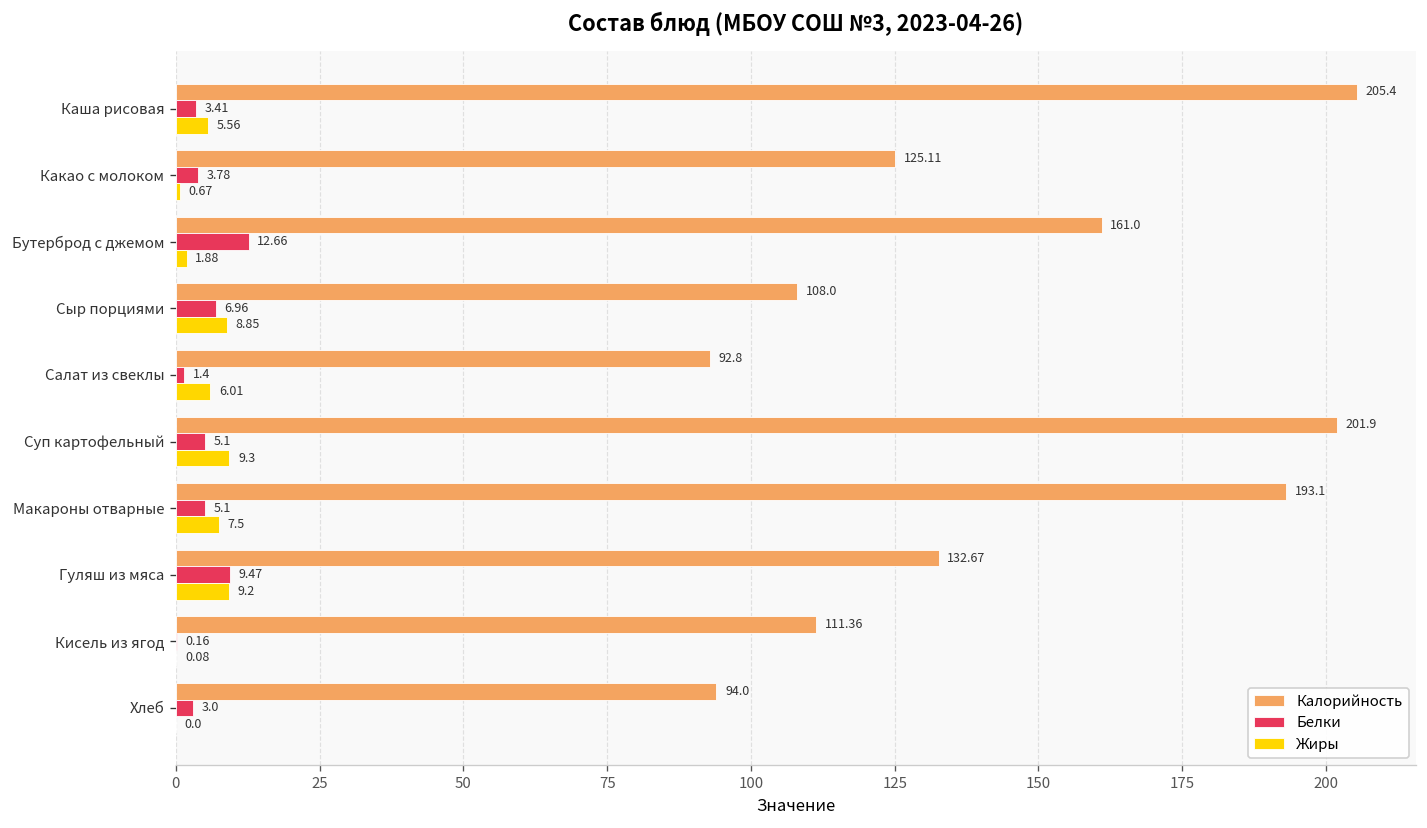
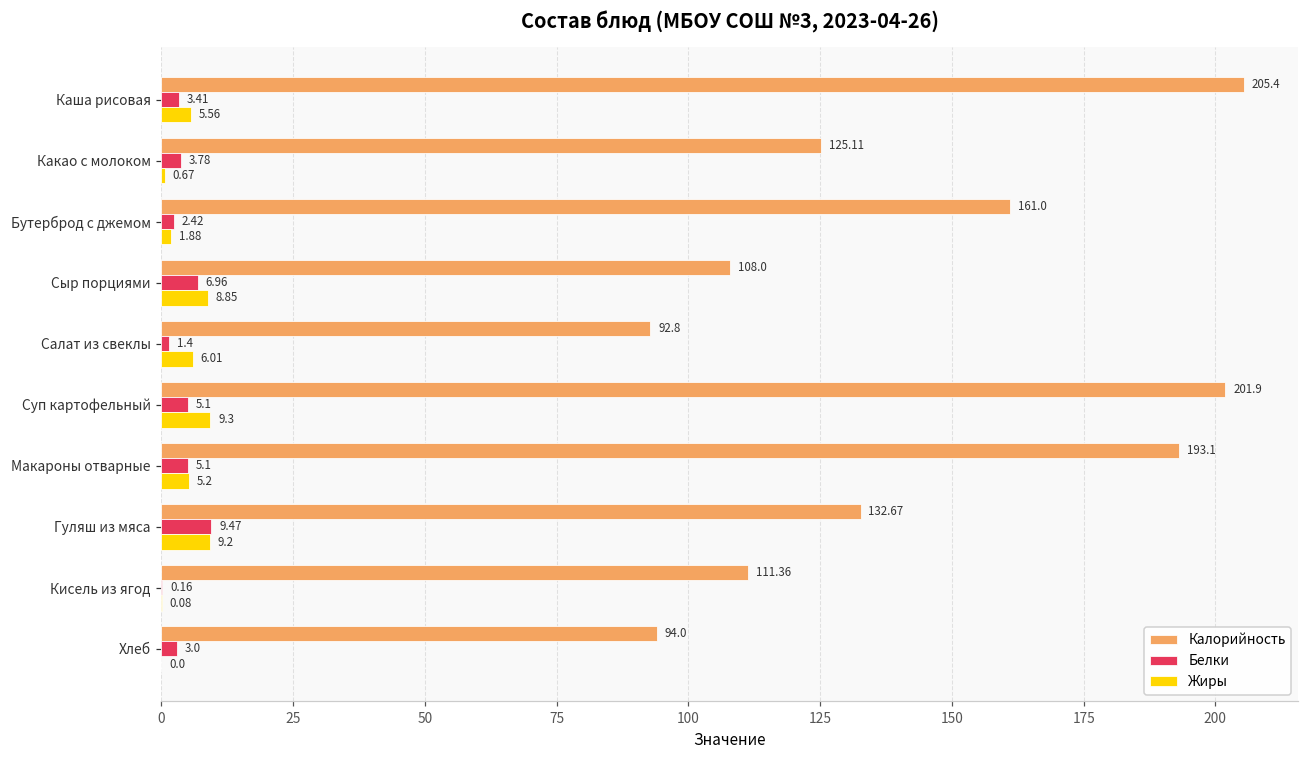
Белки, Бутерброд с джемом: 12.66 -> 2.42
Жиры, Макароны отварные: 7.5 -> 5.2
